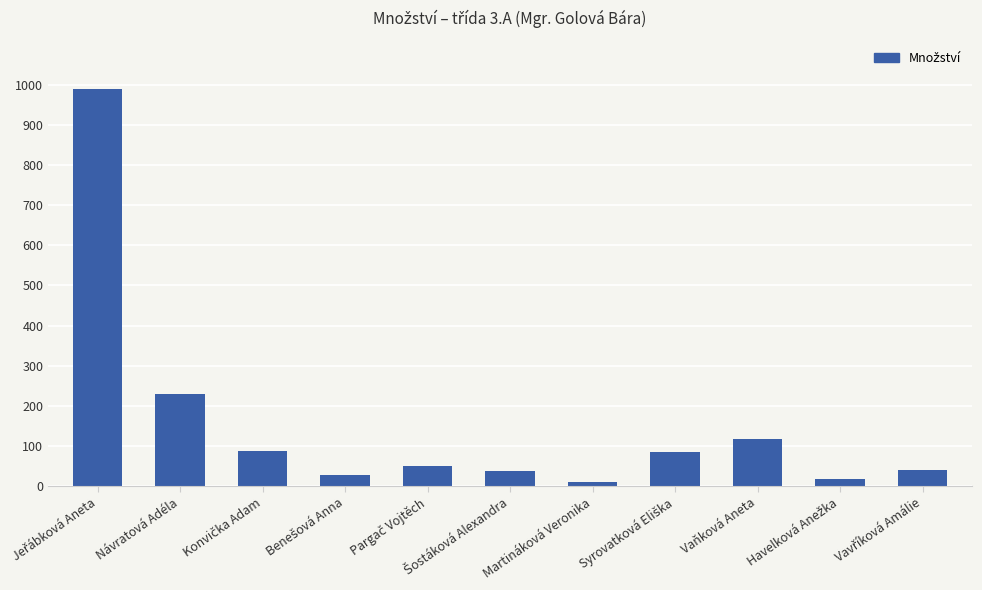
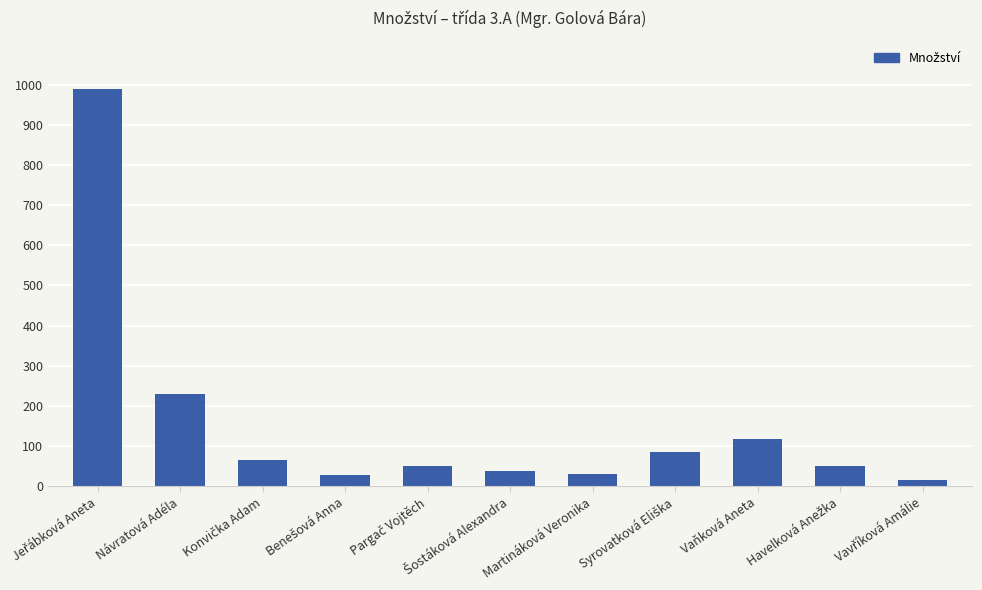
Konvička Adam: 90 -> 70
Martináková Veronika: 10 -> 30
Havelková Anežka: 20 -> 50
Vavříková Amálie: 40 -> 20
